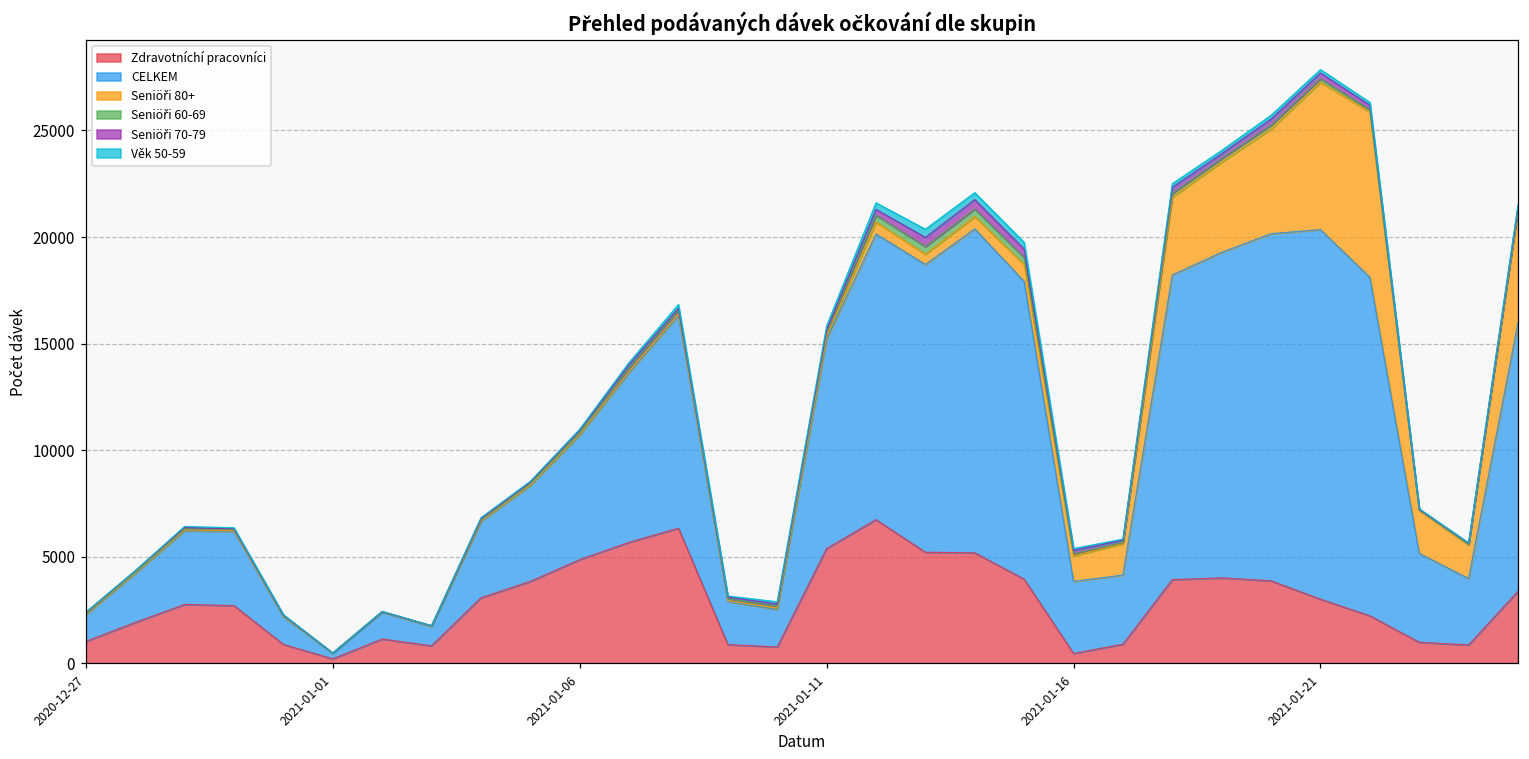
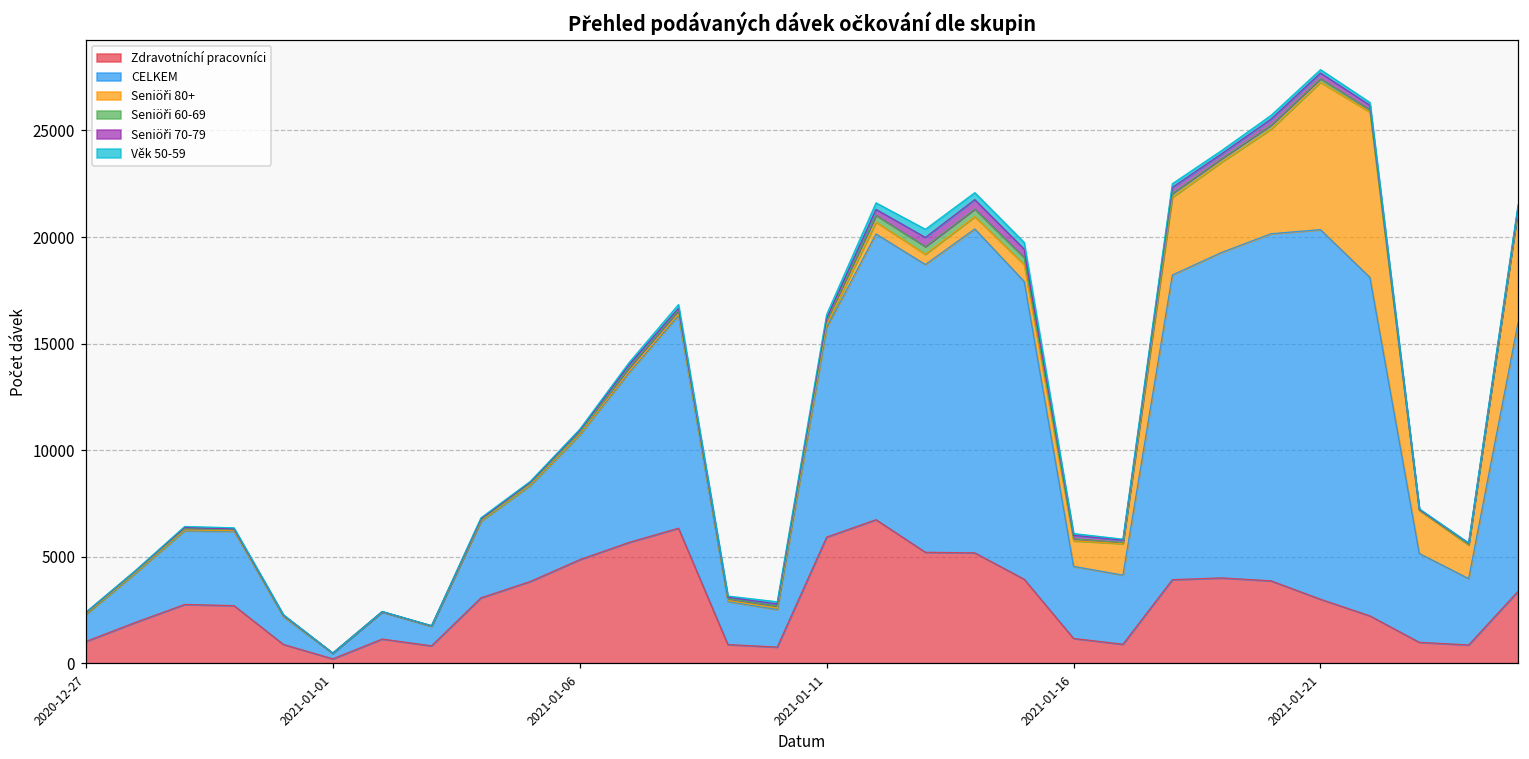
Zdravotníchí pracovníci, 2021-01-11: 5400 -> 5900
Zdravotníchí pracovníci, 2021-01-16: 500 -> 1200
